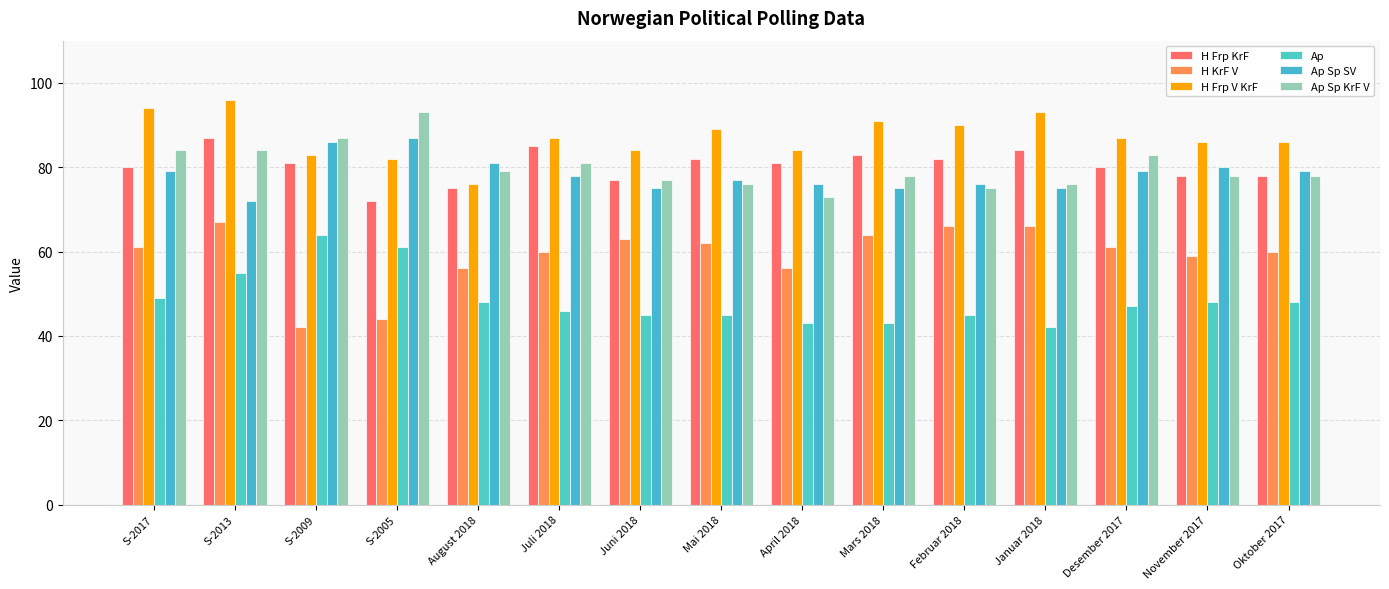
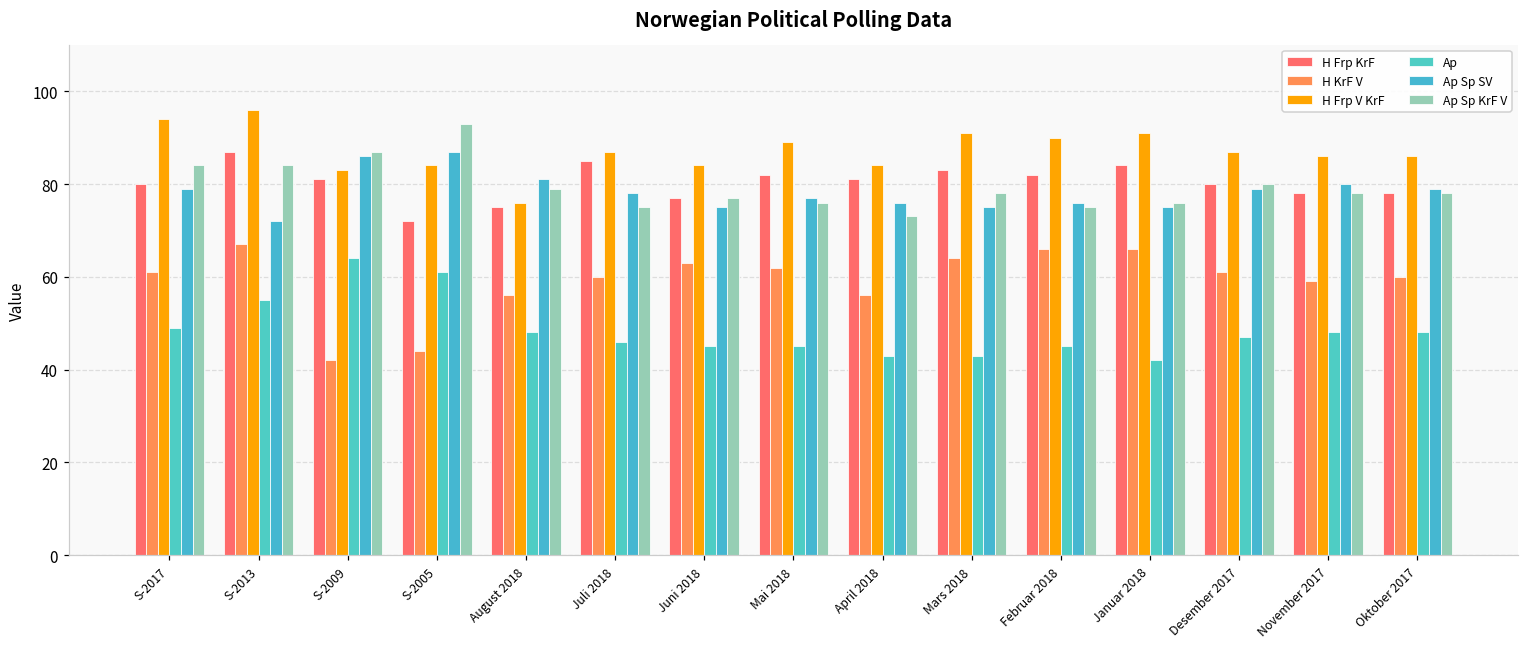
H Frp V KrF, S-2005: 82 -> 84
Ap Sp KrF V, Juli 2018: 81 -> 75
H Frp V KrF, Januar 2018: 93 -> 91
Ap Sp KrF V, Desember 2017: 83 -> 80
